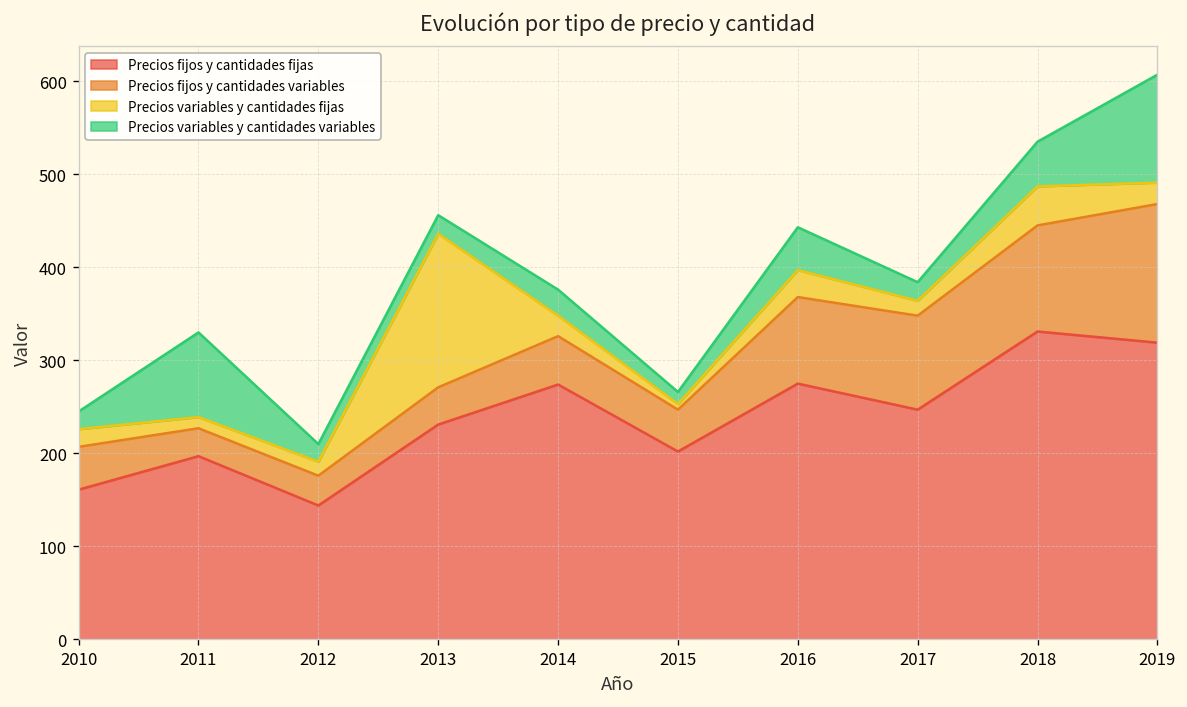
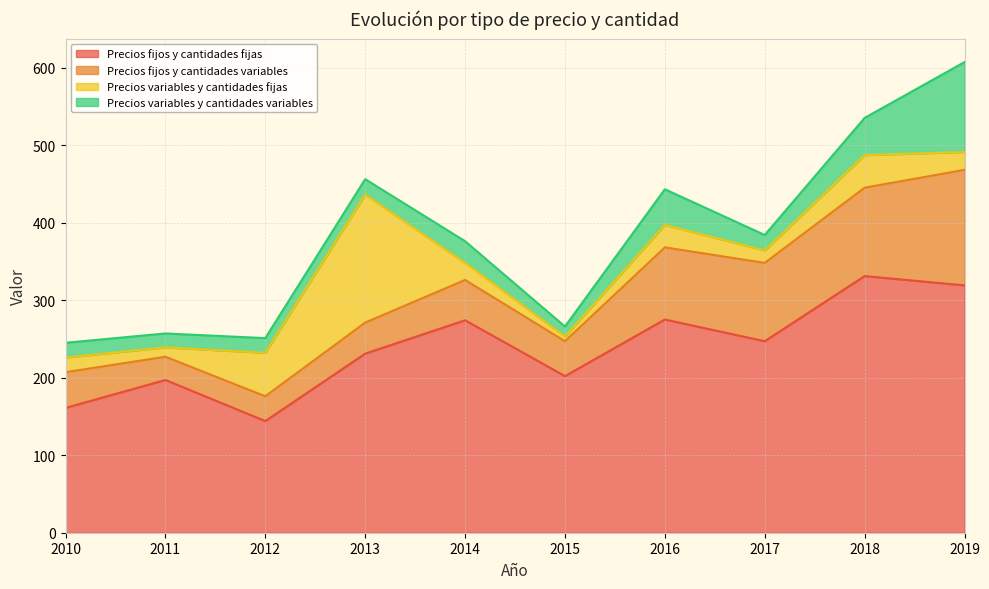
Precios variables y cantidades variables, 2011: 90 -> 20
Precios variables y cantidades fijas, 2012: 20 -> 60
